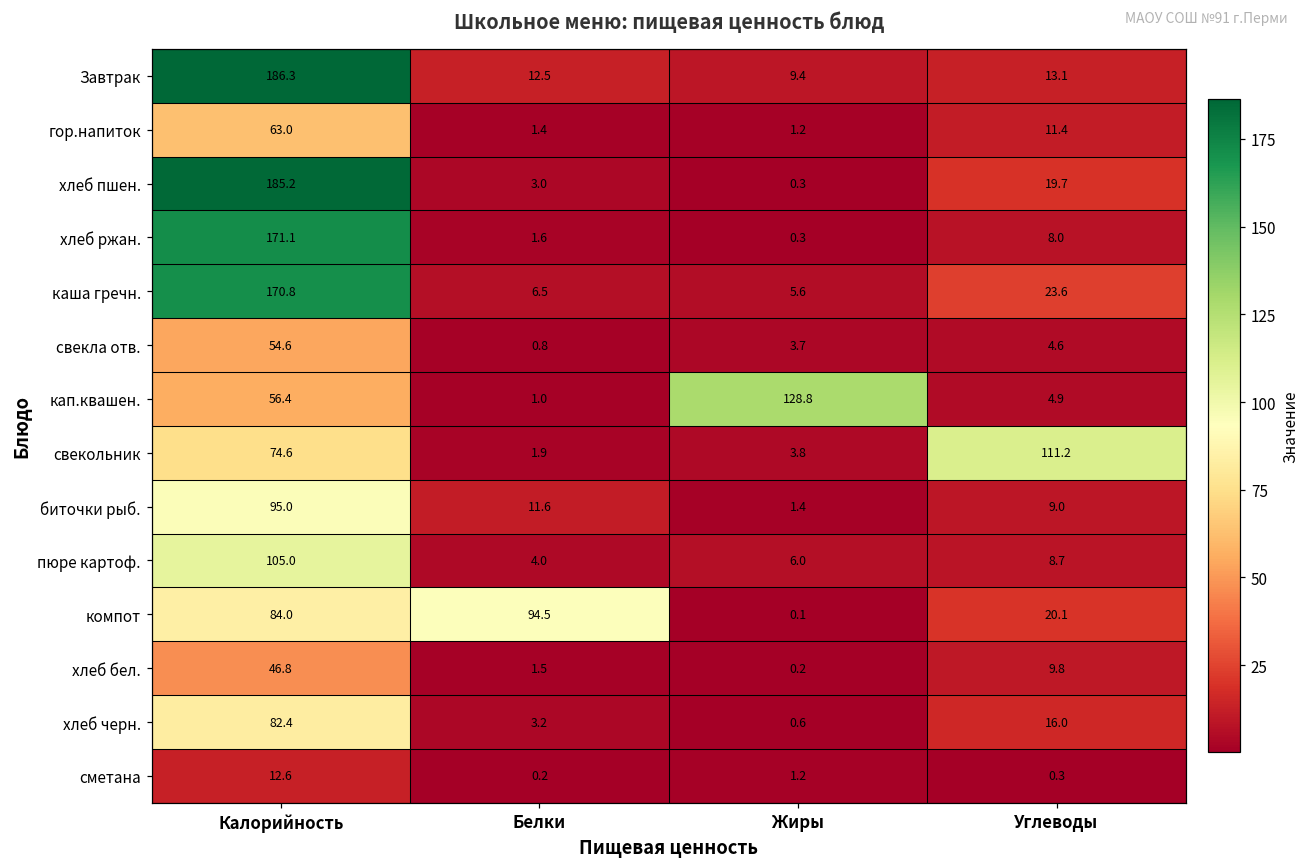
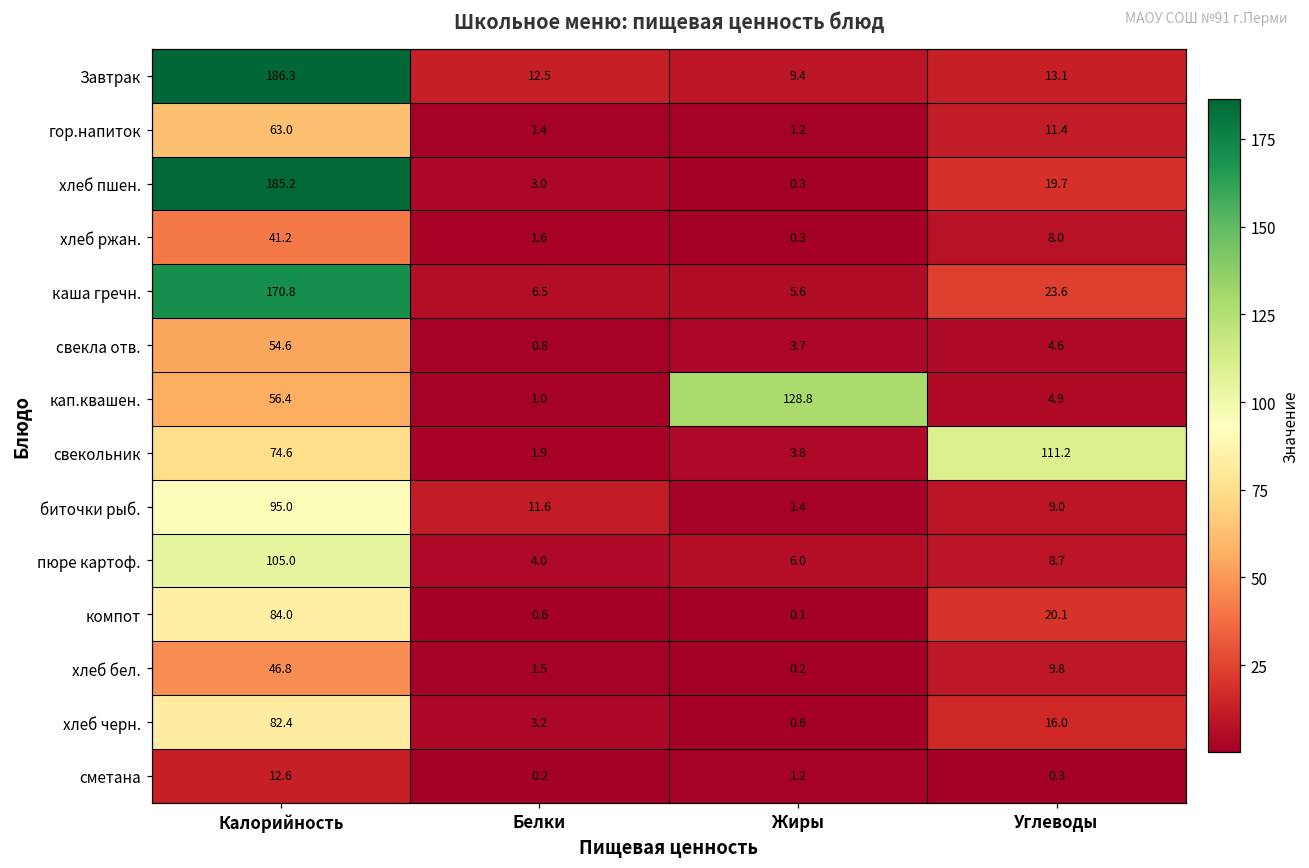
хлеб ржан., Калорийность: 171.1 -> 41.2
компот, Белки: 94.5 -> 0.6
